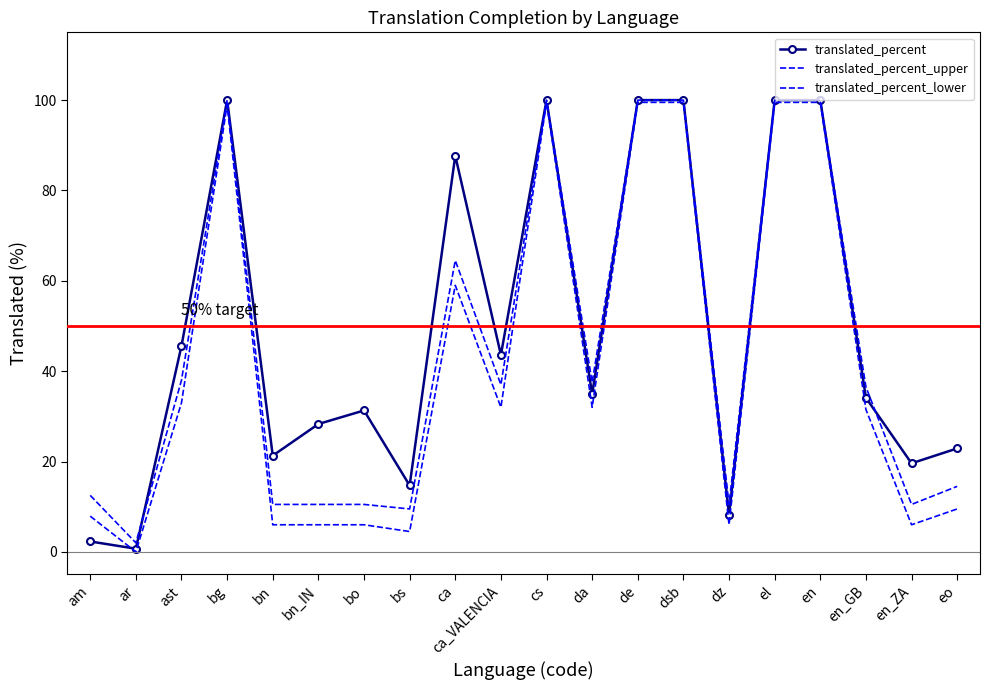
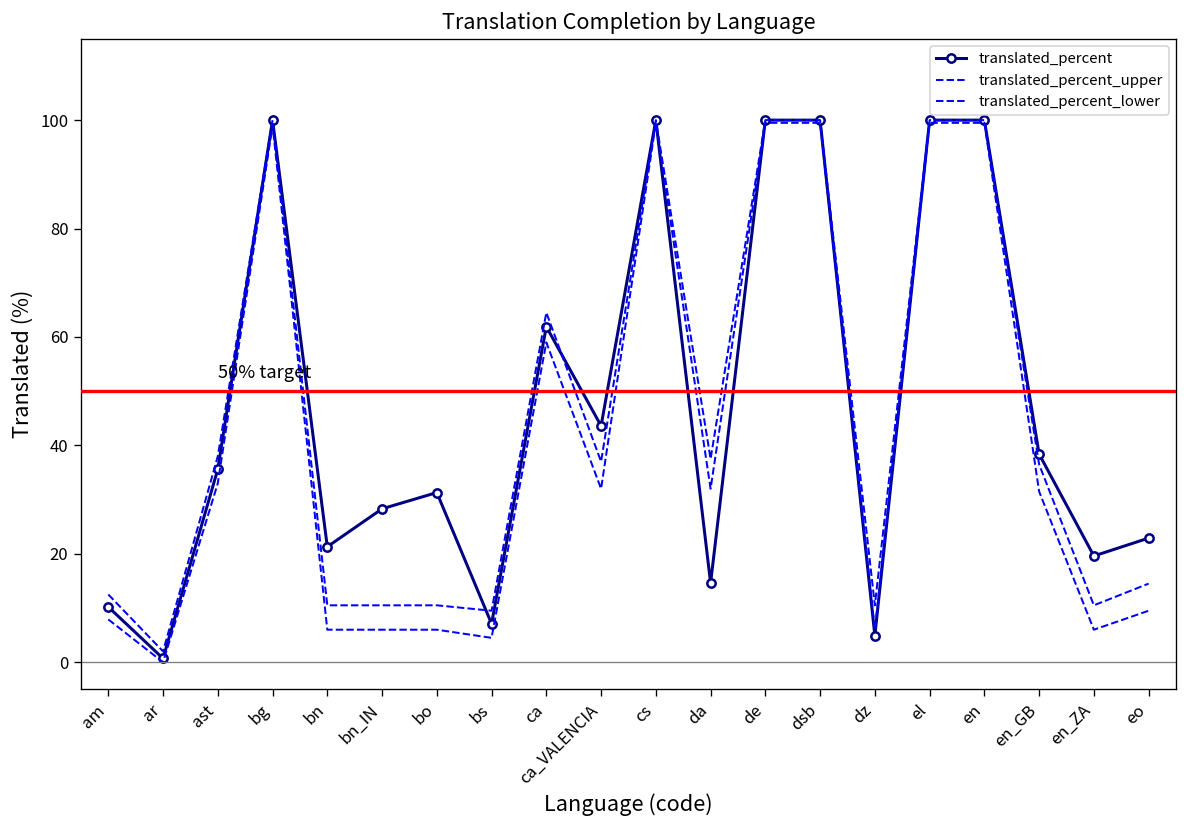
translated_percent, am: 2 -> 10
translated_percent, ast: 46 -> 36
translated_percent, bs: 15 -> 7
translated_percent, ca: 88 -> 62
translated_percent, da: 35 -> 15
translated_percent, dz: 8 -> 5
translated_percent, en_GB: 34 -> 38
